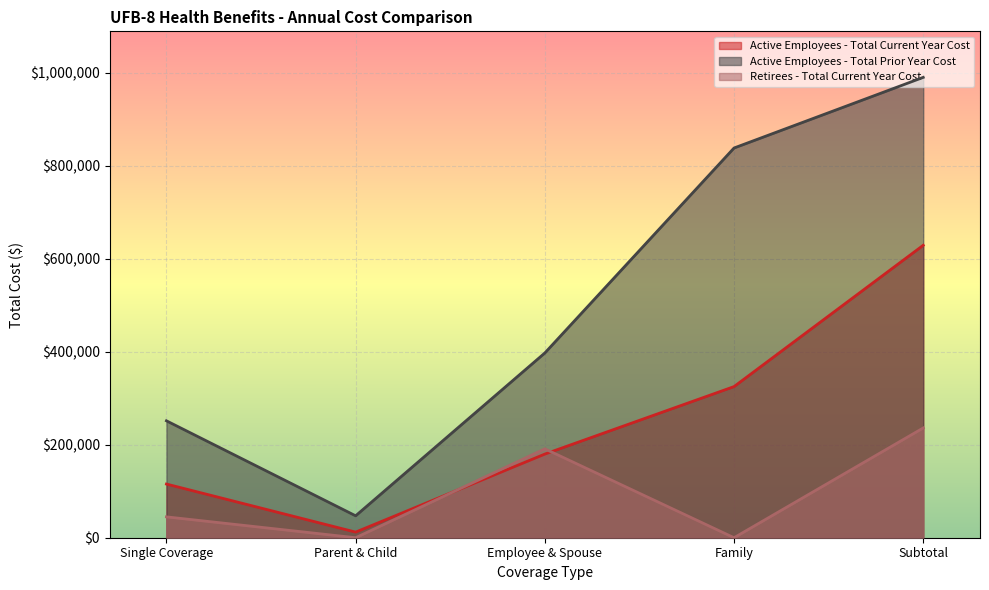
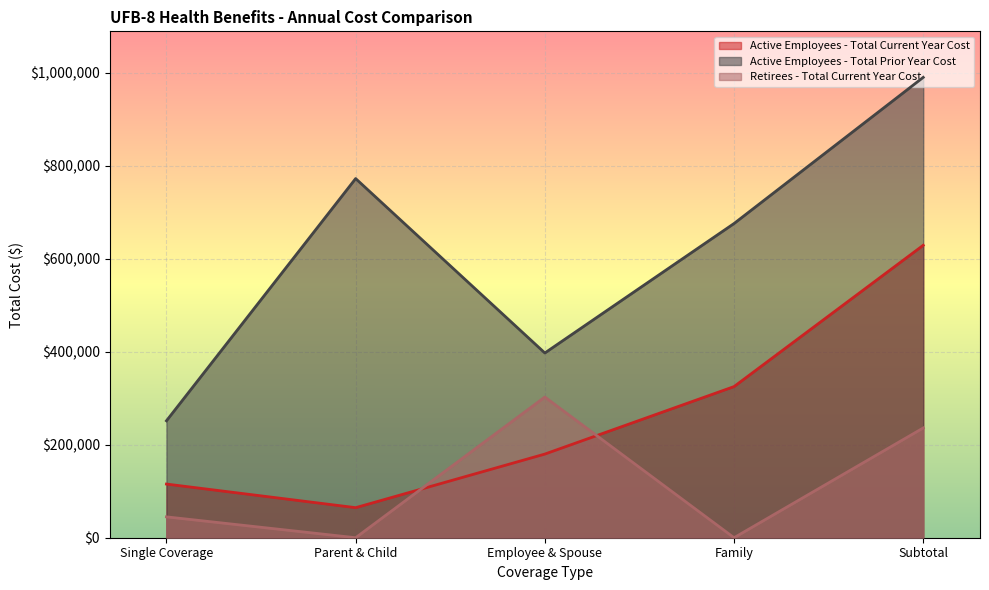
Active Employees - Total Current Year Cost, Parent & Child: $10,000 -> $60,000
Active Employees - Total Prior Year Cost, Parent & Child: $50,000 -> $770,000
Retirees - Total Current Year Cost, Employee & Spouse: $190,000 -> $300,000
Active Employees - Total Prior Year Cost, Family: $840,000 -> $680,000
